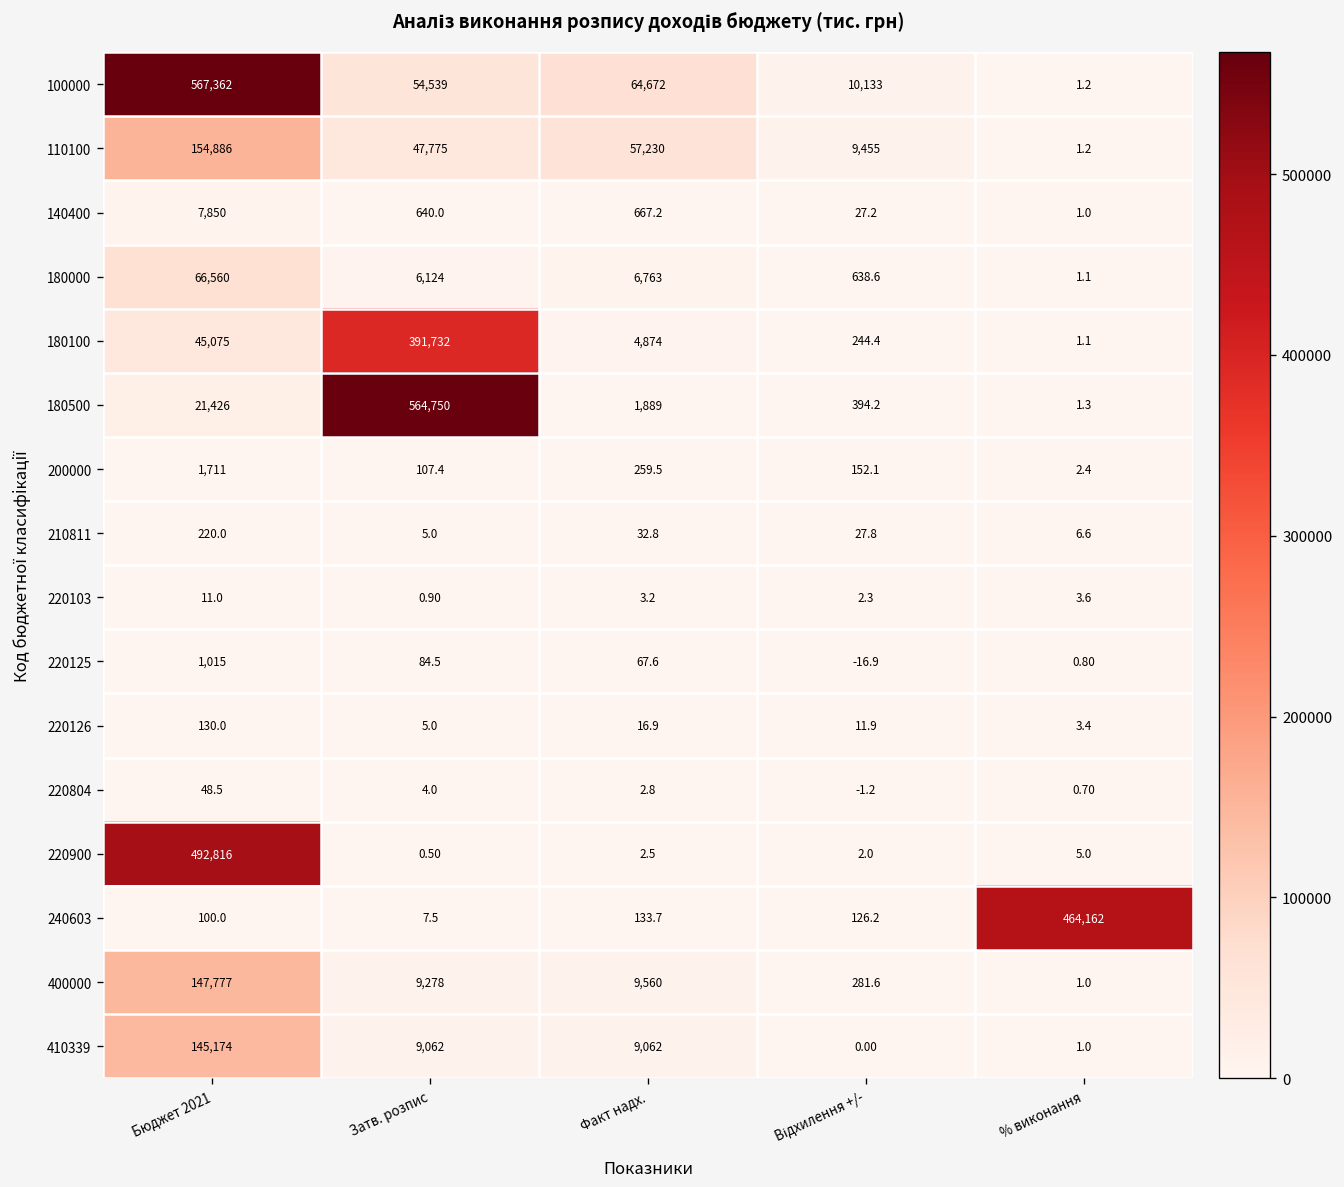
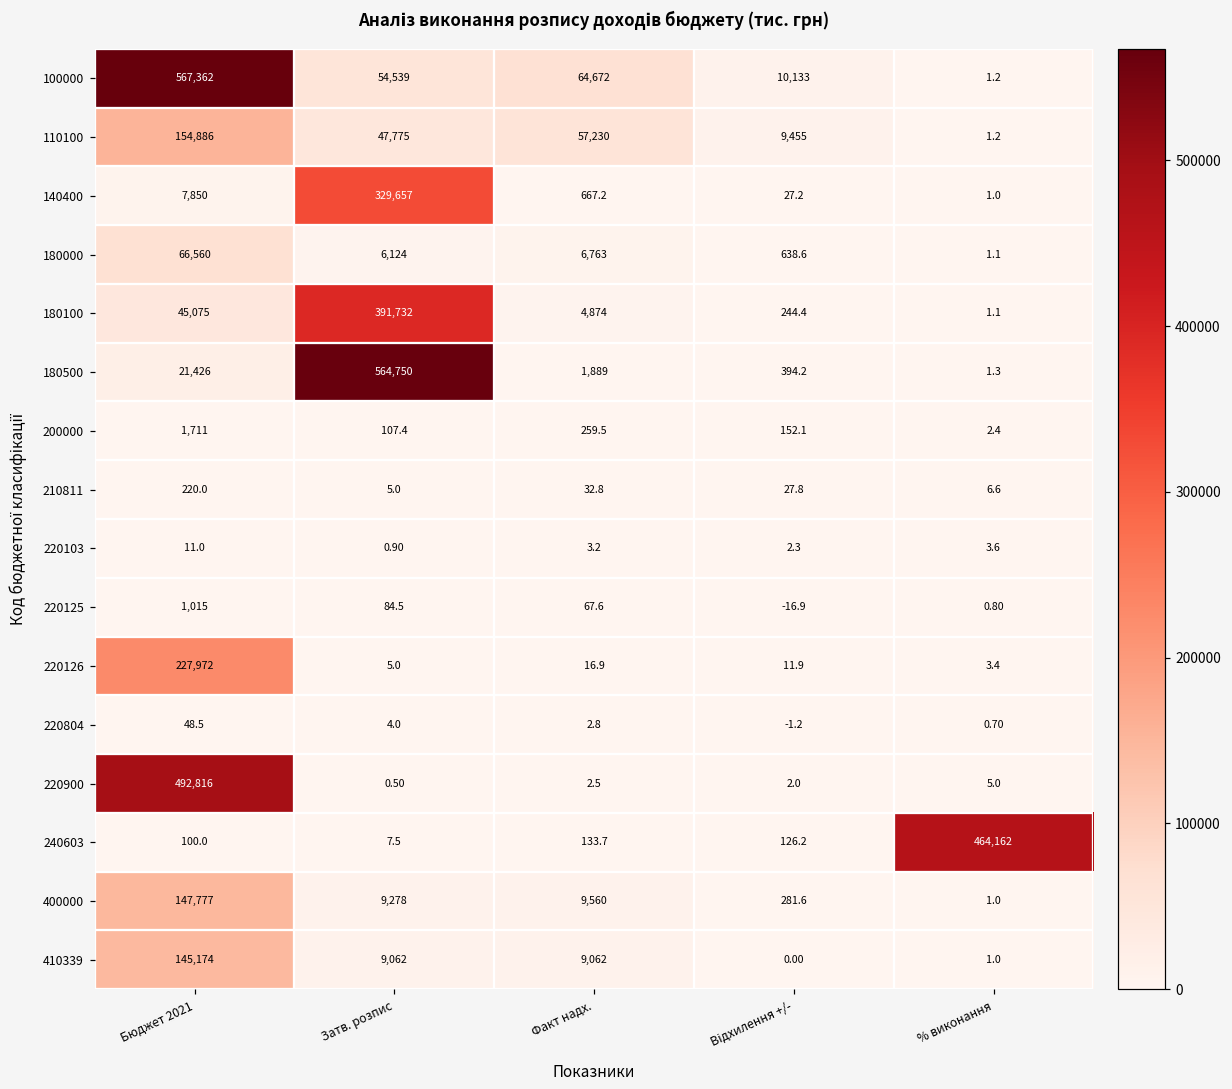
140400, Затв. розпис: 640.0 -> 329,657
220126, Бюджет 2021: 130.0 -> 227,972
